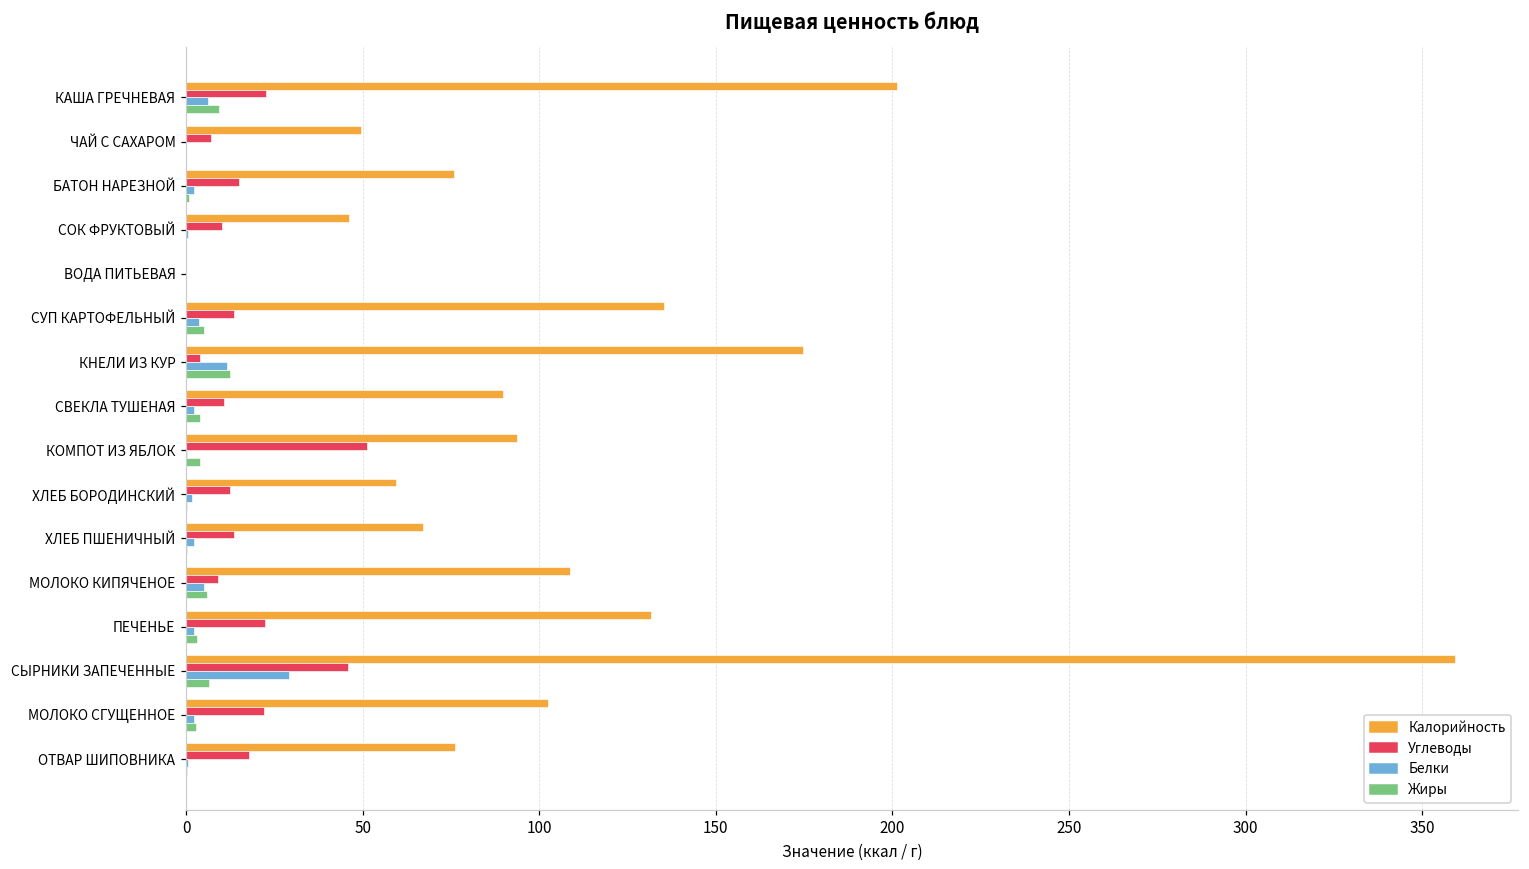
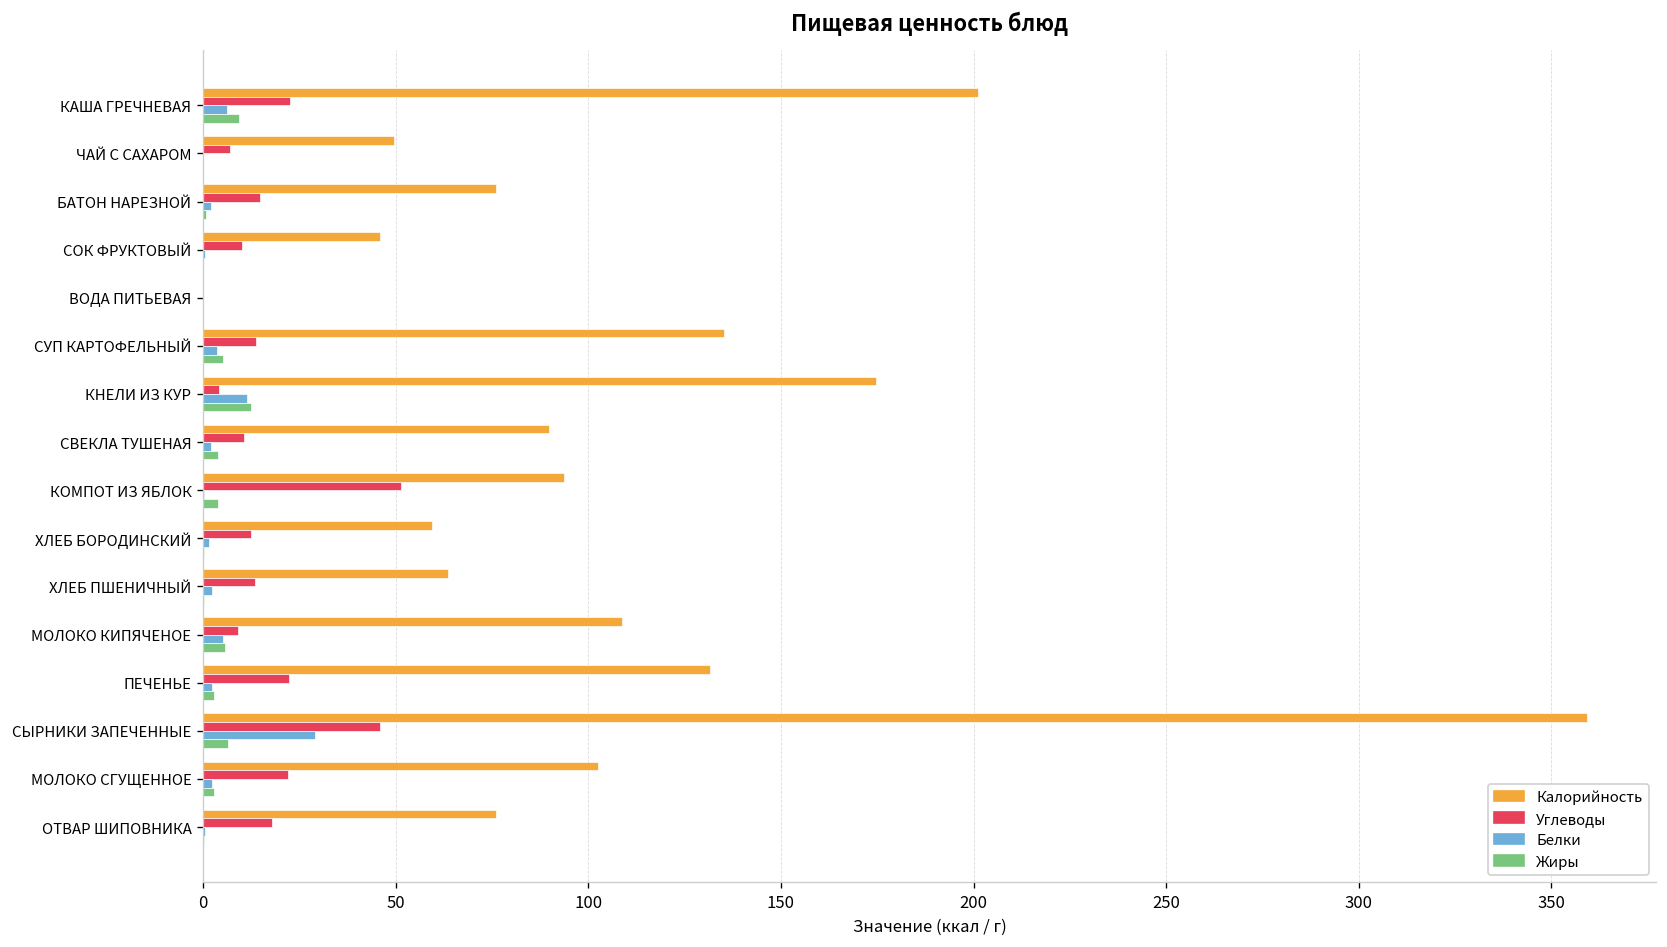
Калорийность, ХЛЕБ ПШЕНИЧНЫЙ: 67 -> 64
